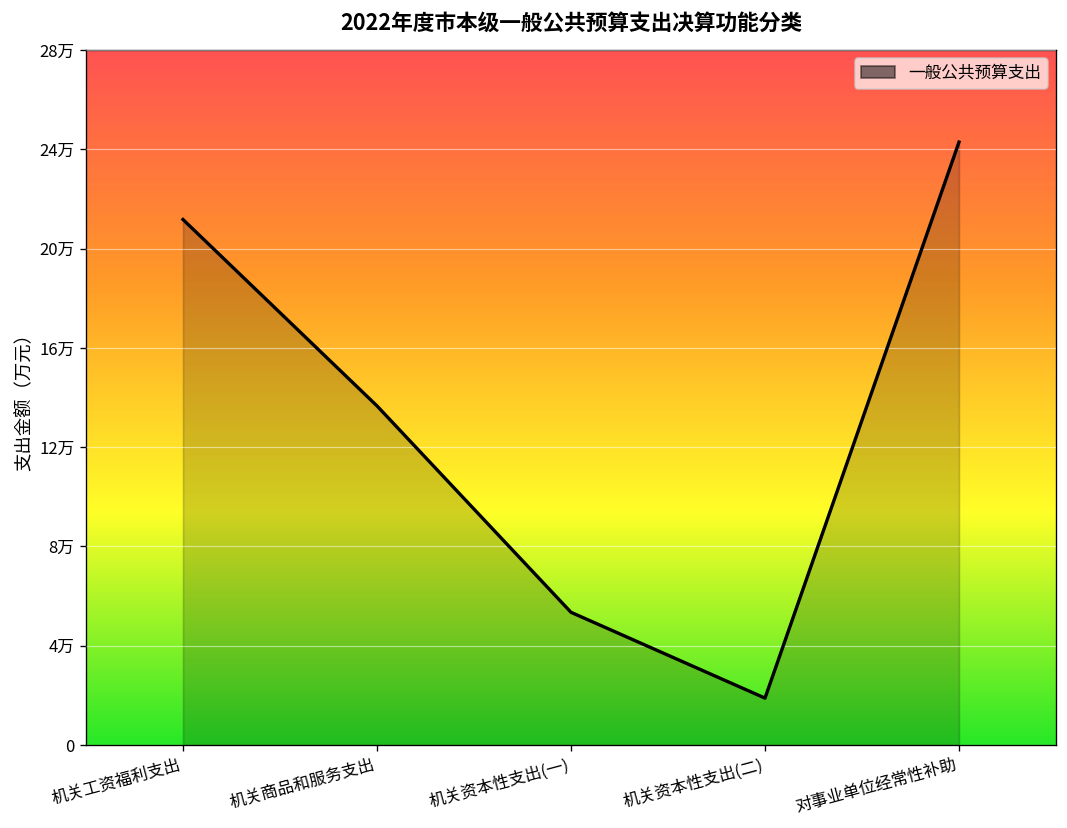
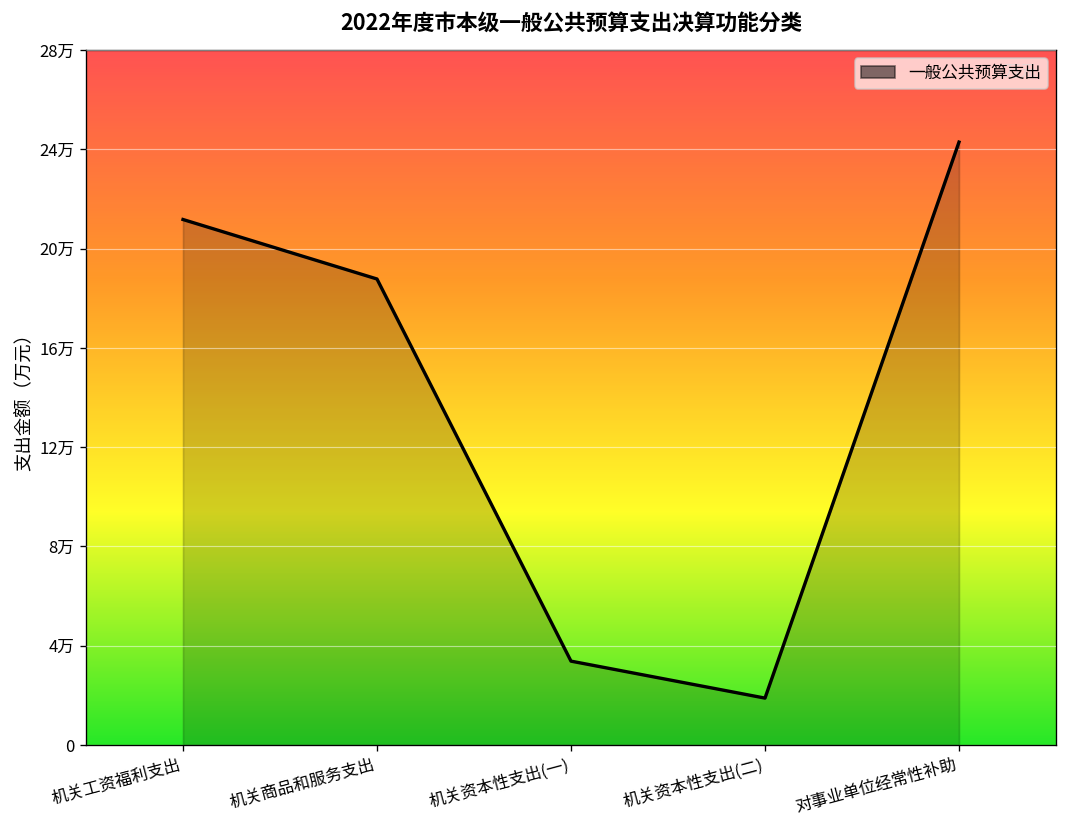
机关商品和服务支出: 13.7万 -> 18.8万
机关资本性支出(一): 5.3万 -> 3.4万
